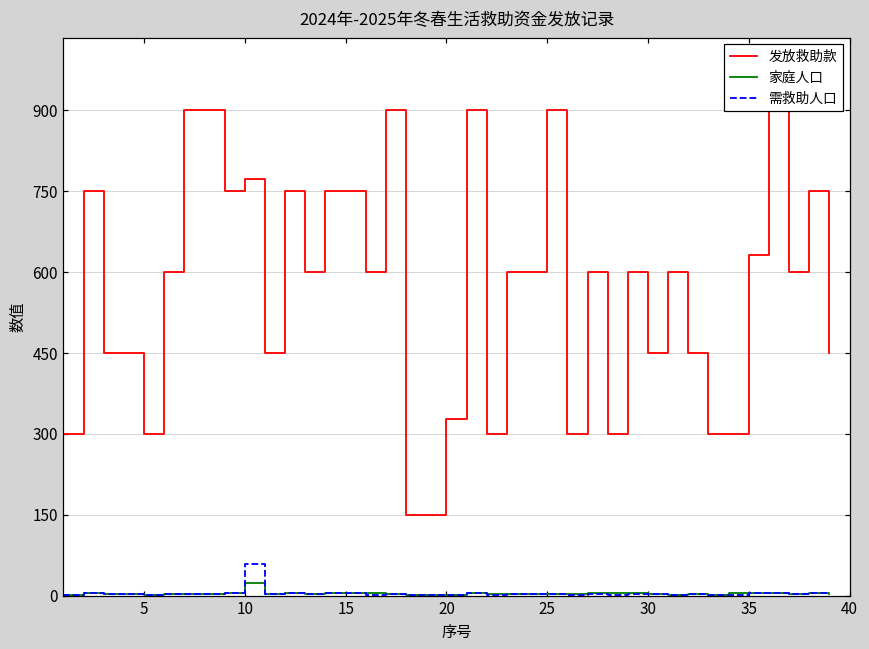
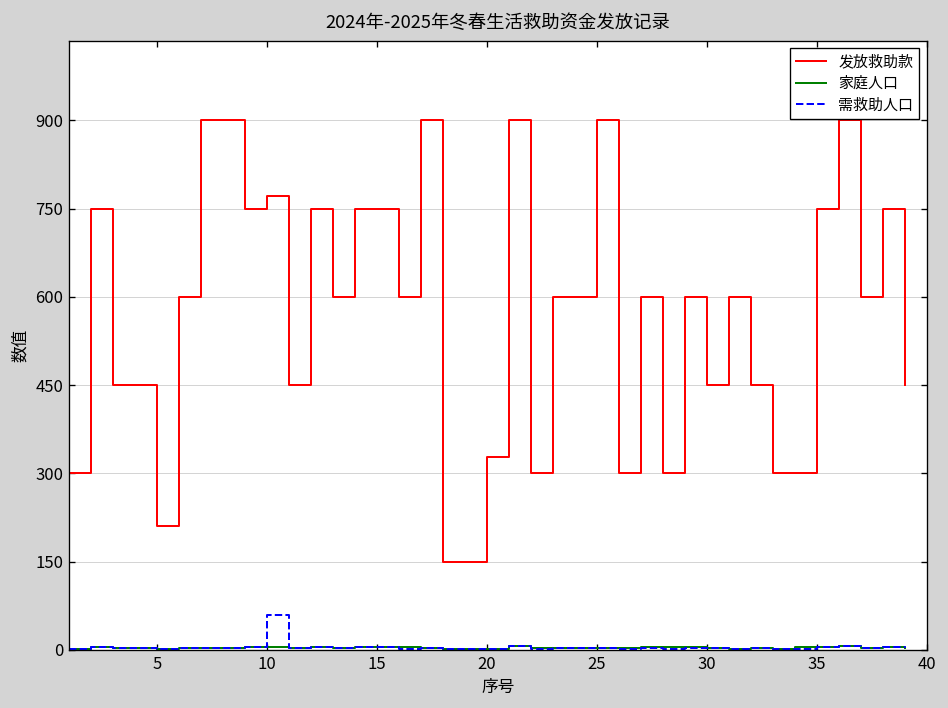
发放救助款, 5: 300 -> 210
家庭人口, 10: 20 -> 10
发放救助款, 35: 630 -> 750
